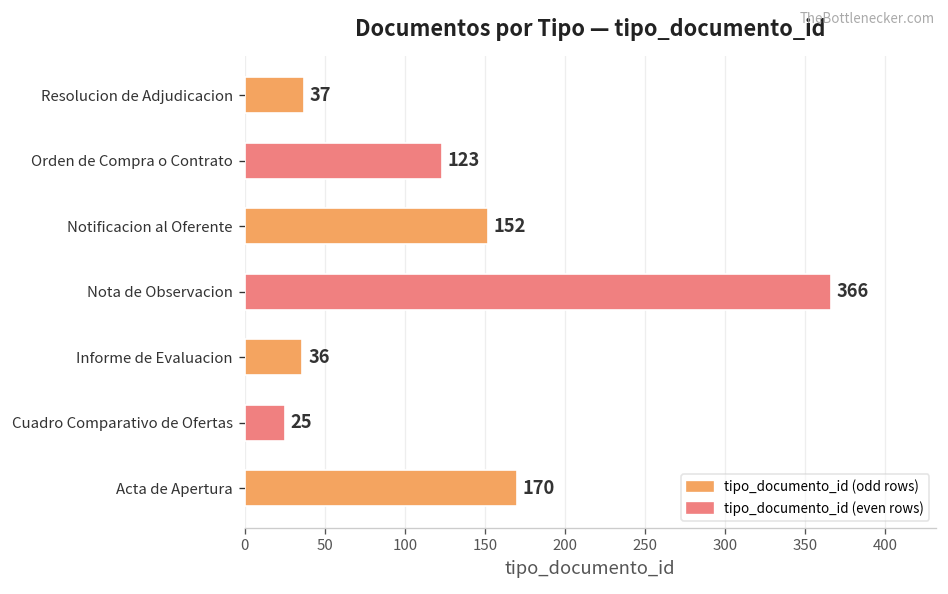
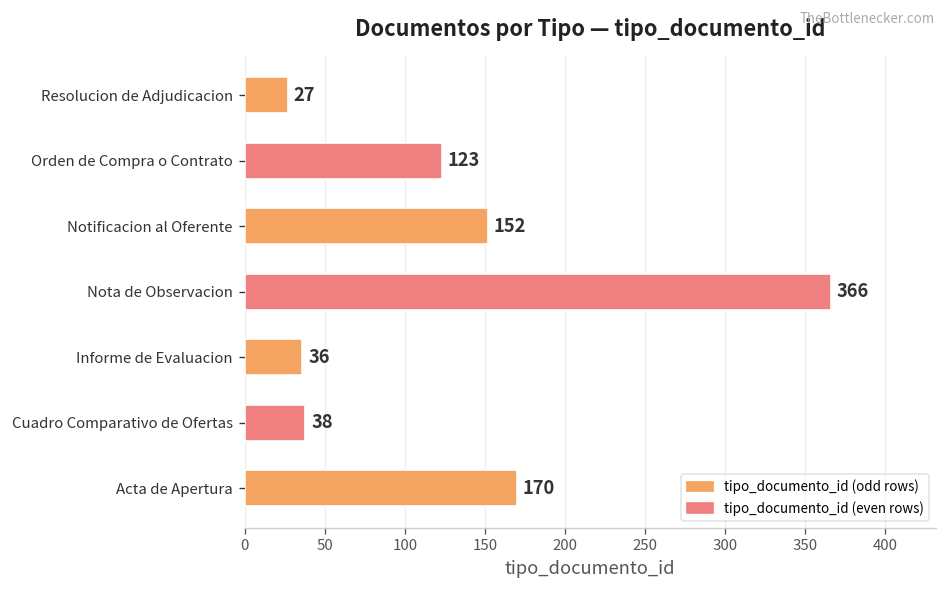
Resolucion de Adjudicacion: 37 -> 27
Cuadro Comparativo de Ofertas: 25 -> 38
